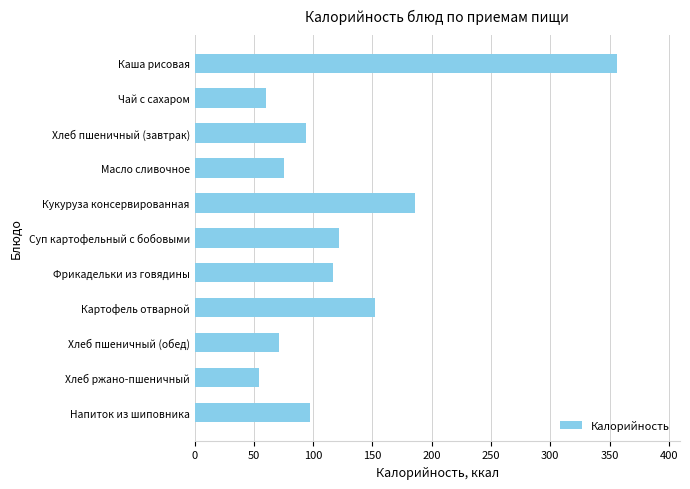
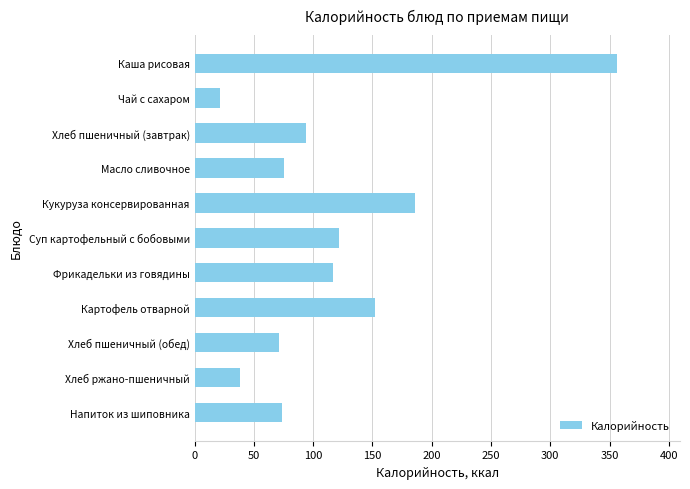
Чай с сахаром: 60 -> 21
Хлеб ржано-пшеничный: 54 -> 38
Напиток из шиповника: 97 -> 74
